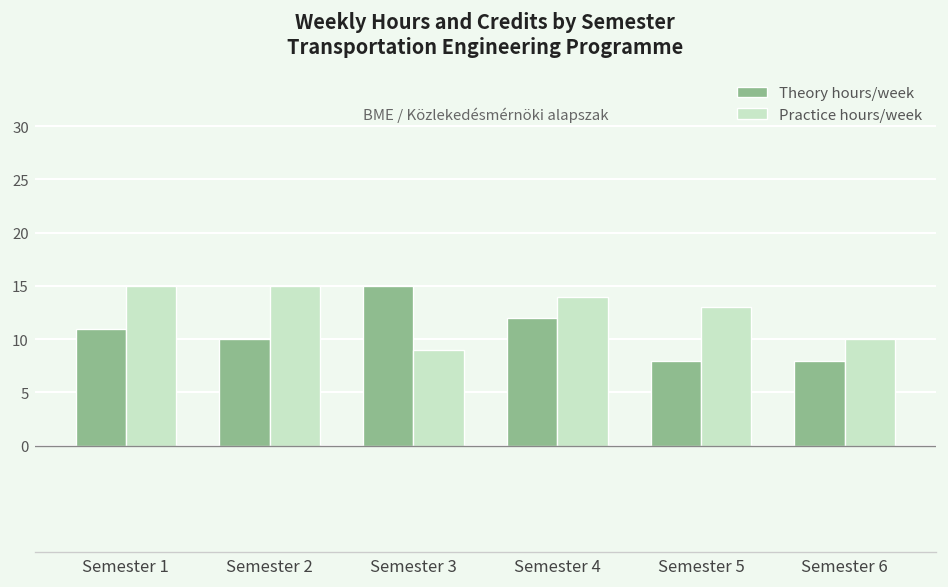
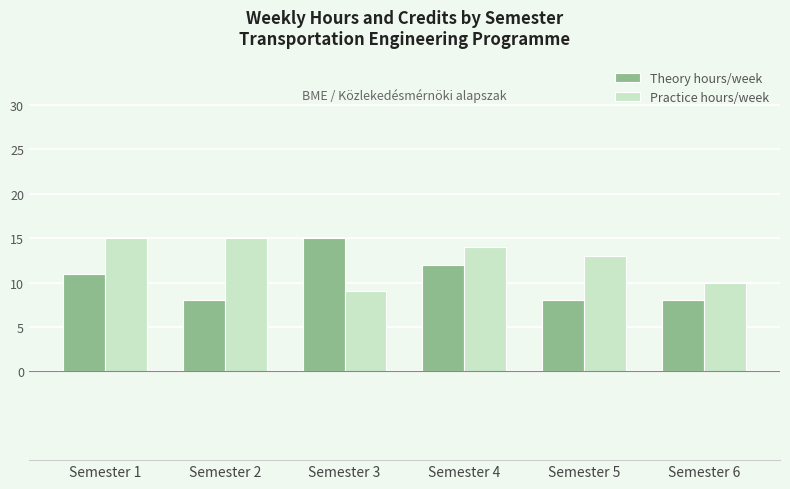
Theory hours/week, Semester 2: 10 -> 8
